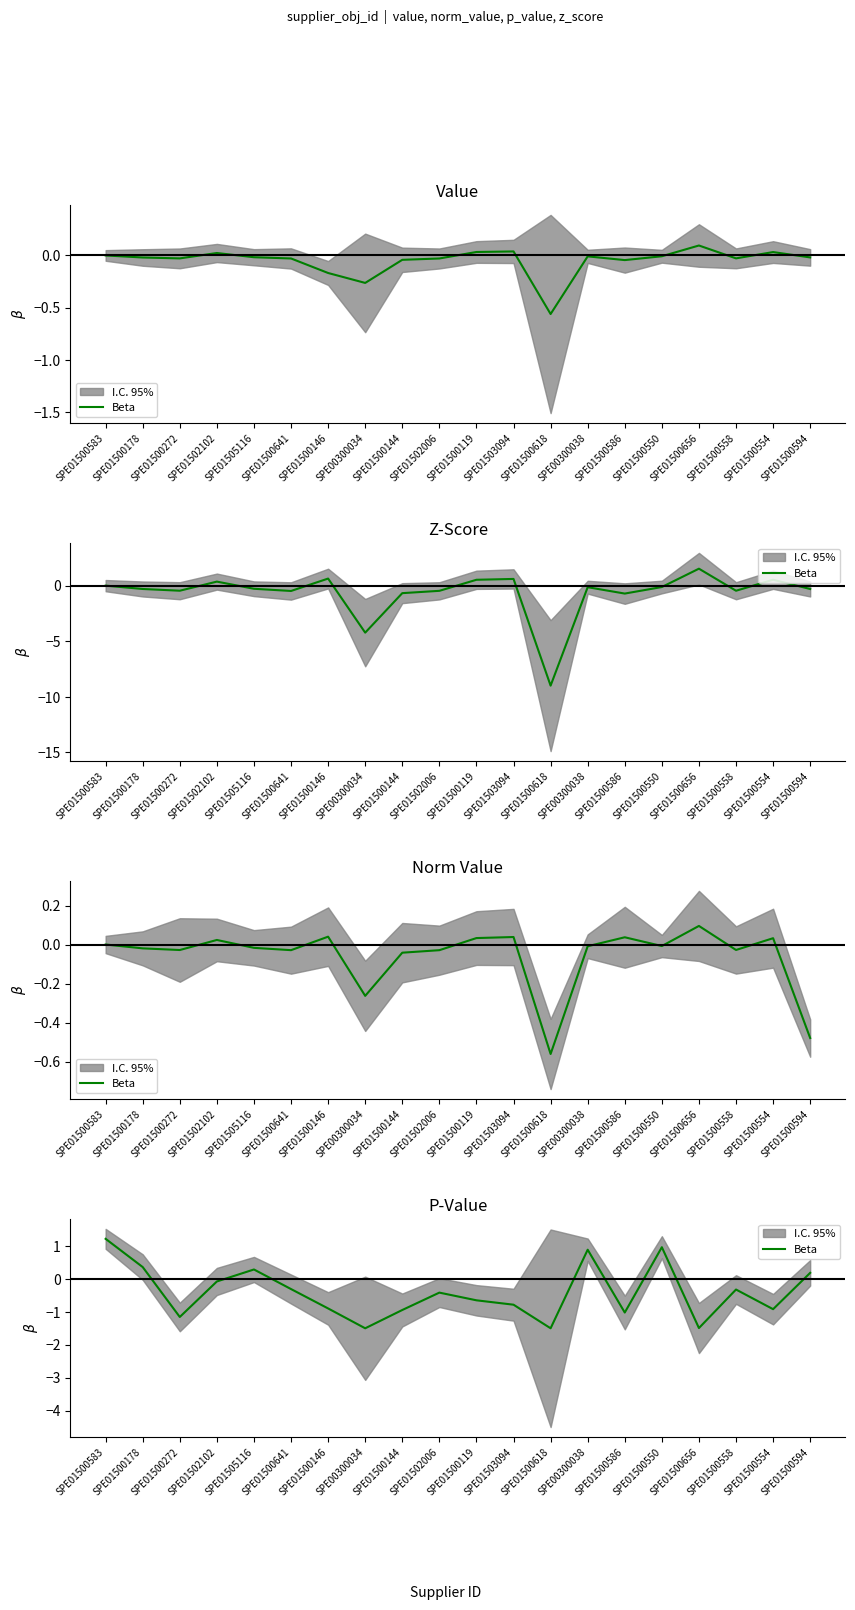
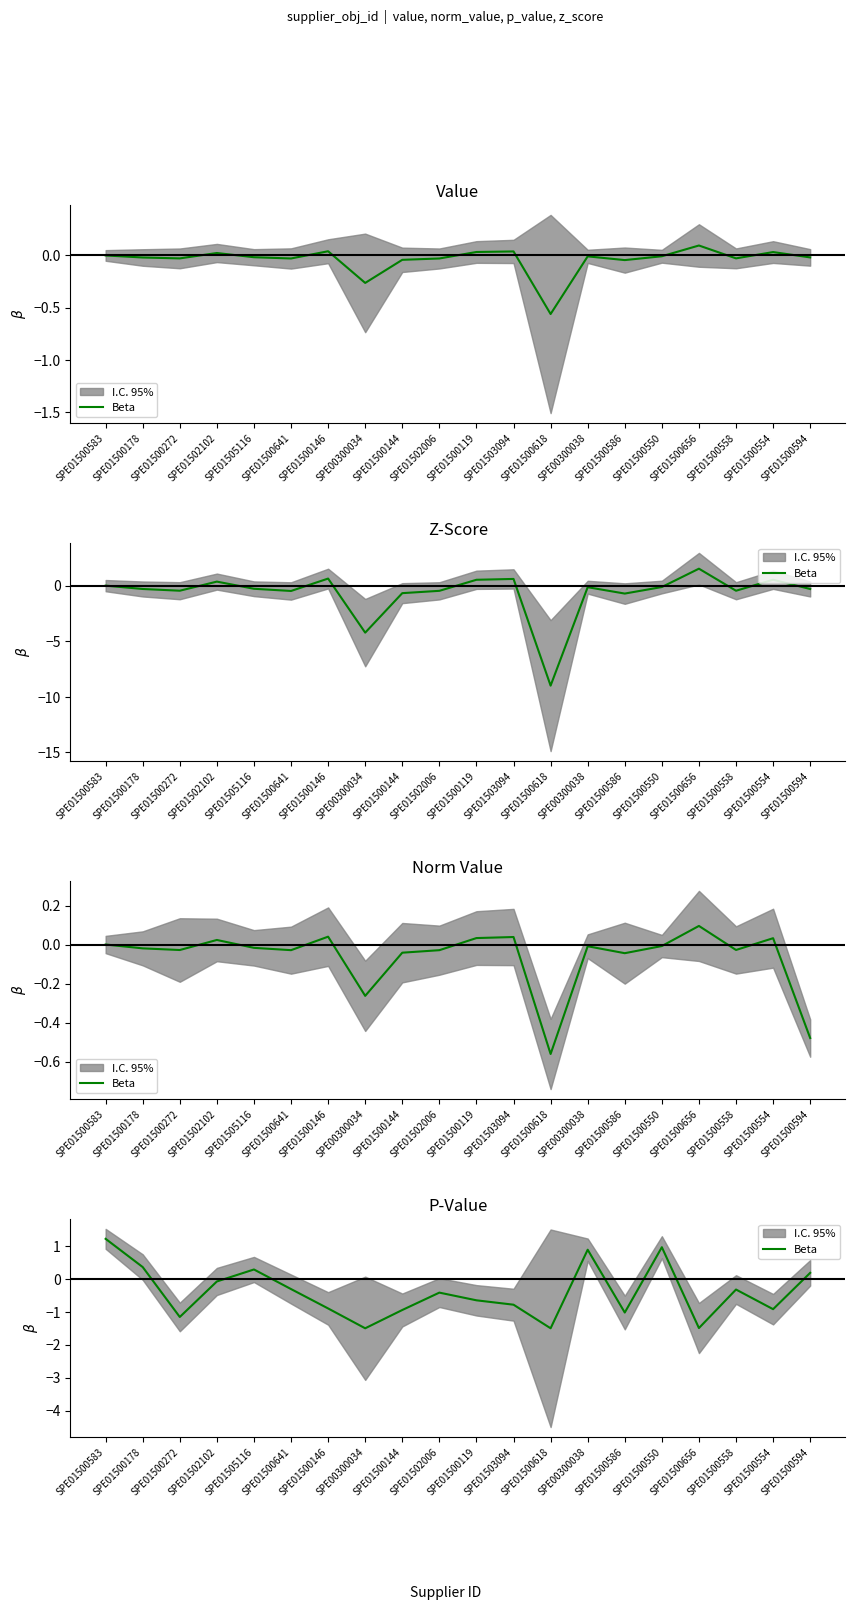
Value, Beta, SPE01500146: -0.17 -> 0.04
Norm Value, Beta, SPE01500586: 0.04 -> -0.04
